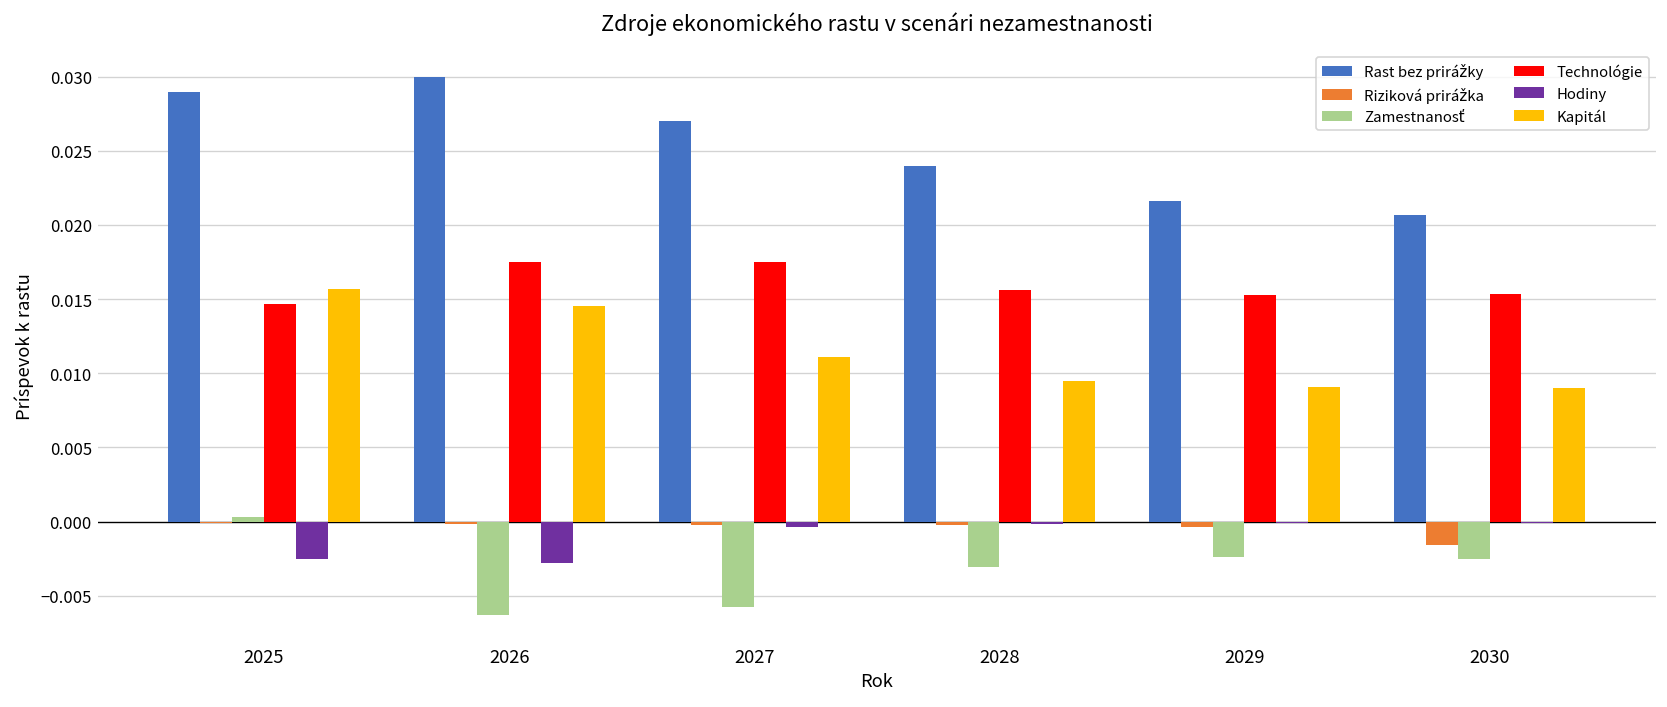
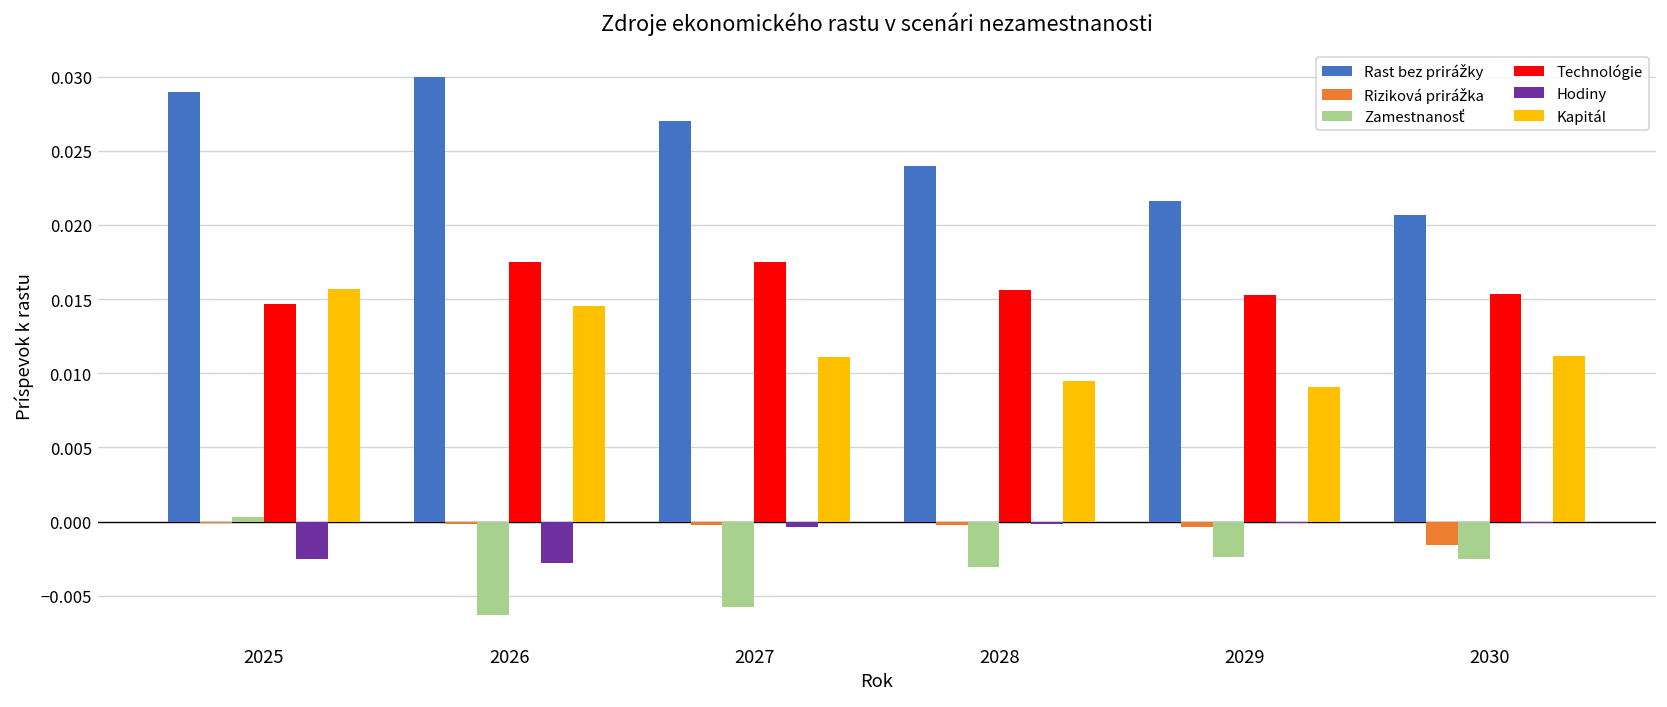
Kapitál, 2030: 0.0090 -> 0.0112
